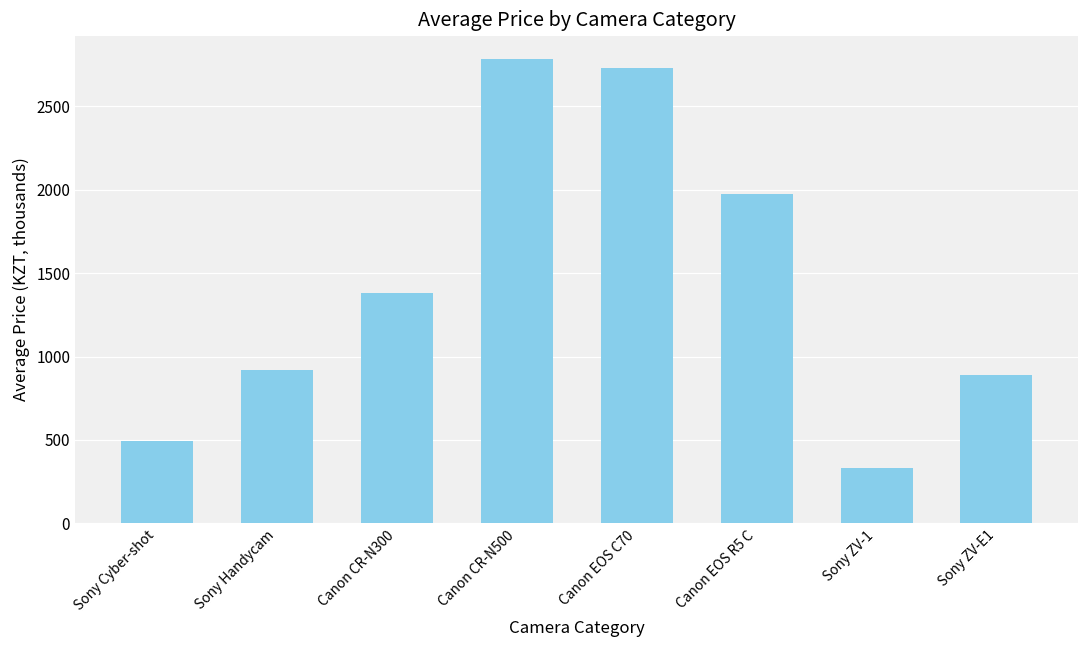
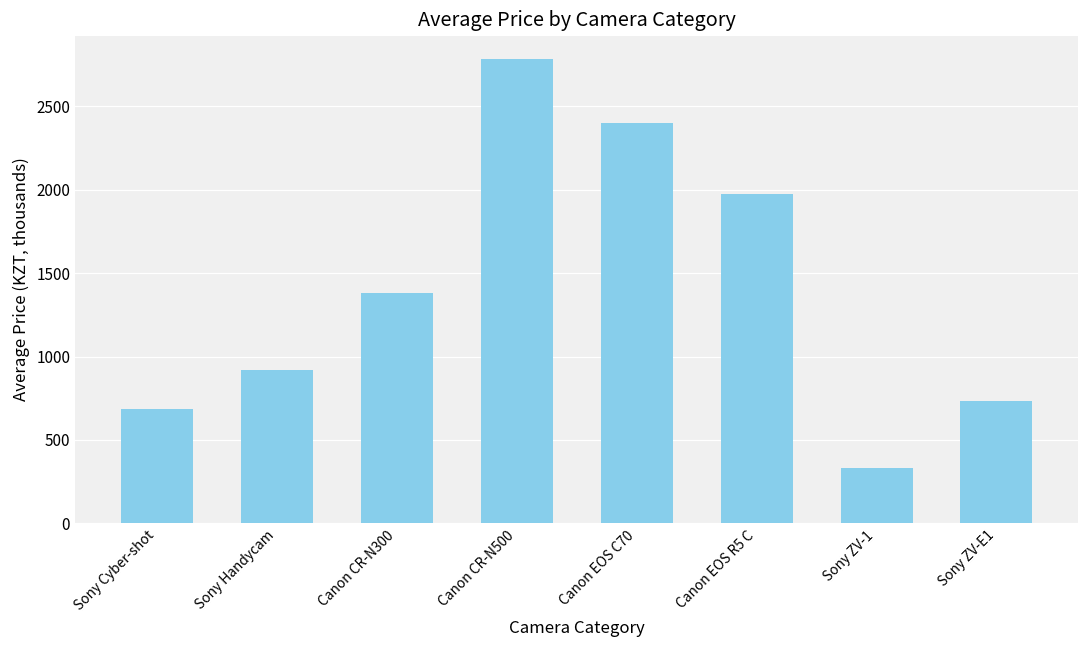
Sony Cyber-shot: 490 -> 680
Canon EOS C70: 2730 -> 2400
Sony ZV-E1: 890 -> 740
